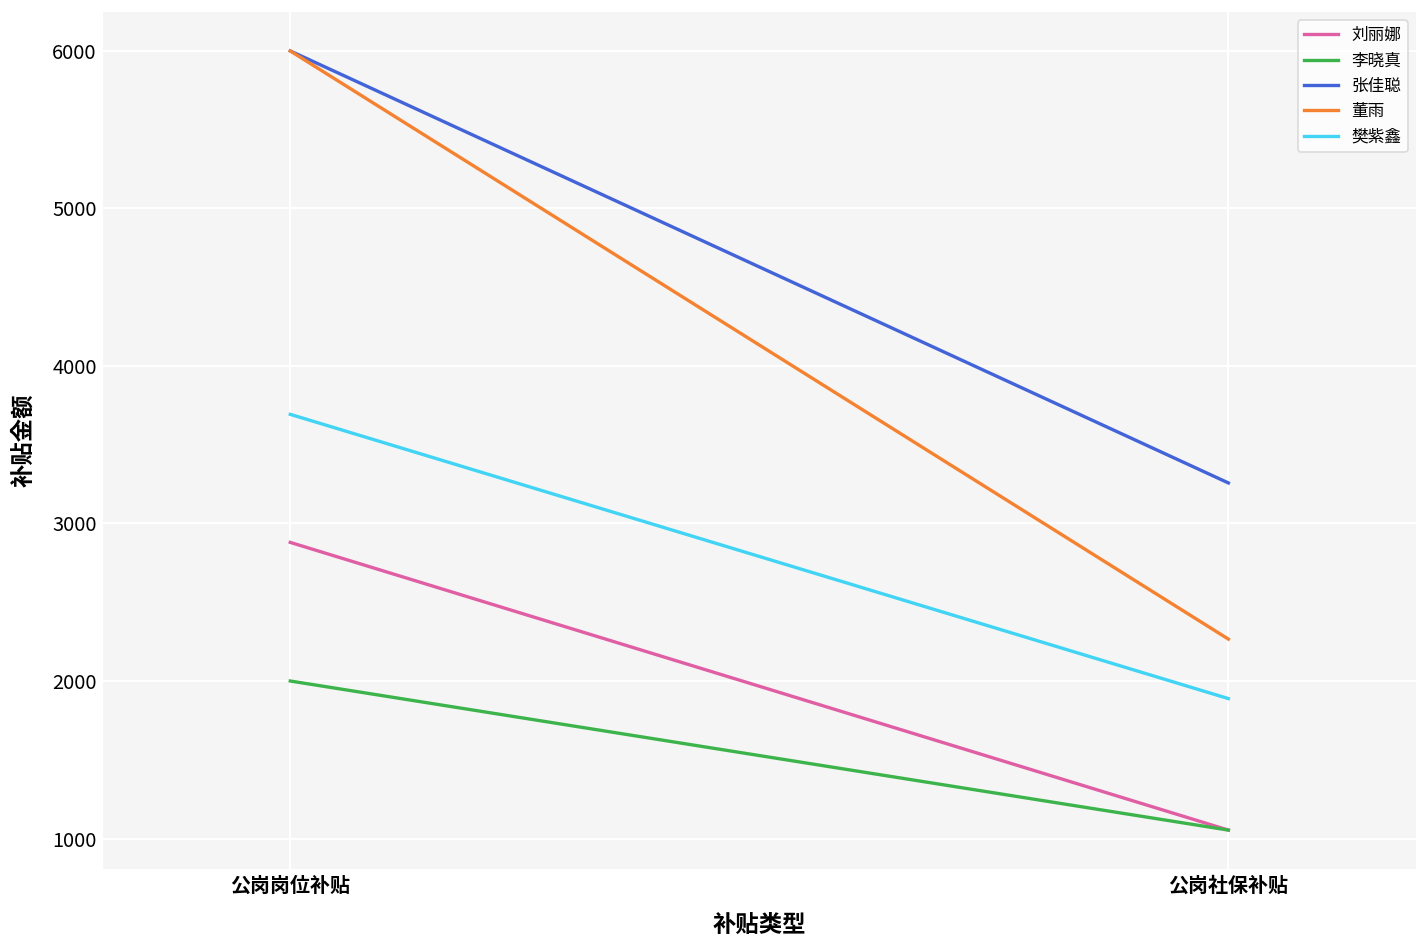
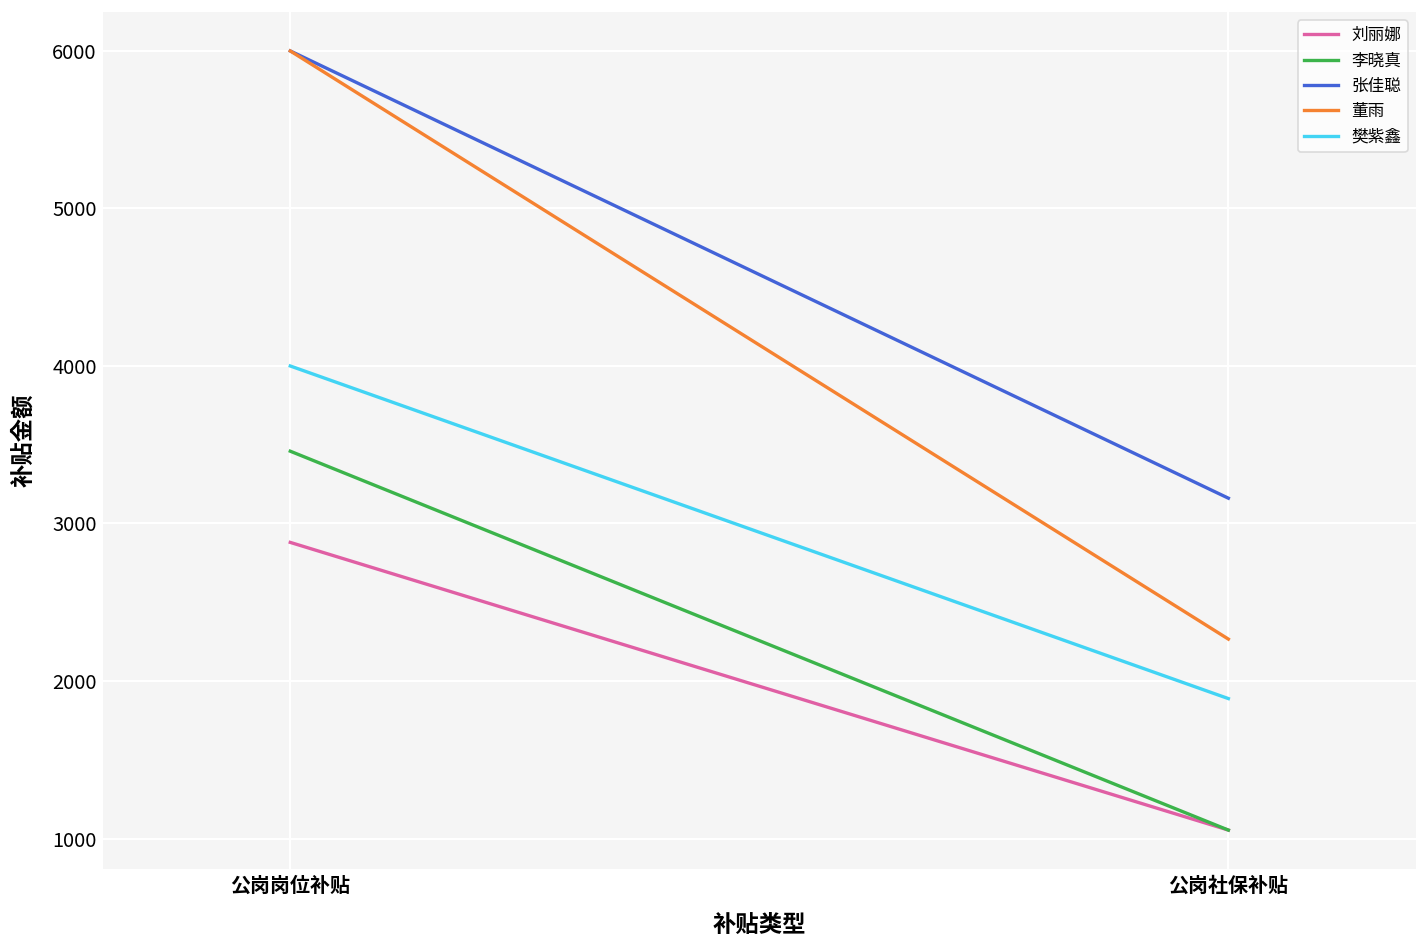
李晓真, 公岗岗位补贴: 2000 -> 3460
樊紫鑫, 公岗岗位补贴: 3690 -> 4000
张佳聪, 公岗社保补贴: 3260 -> 3160
